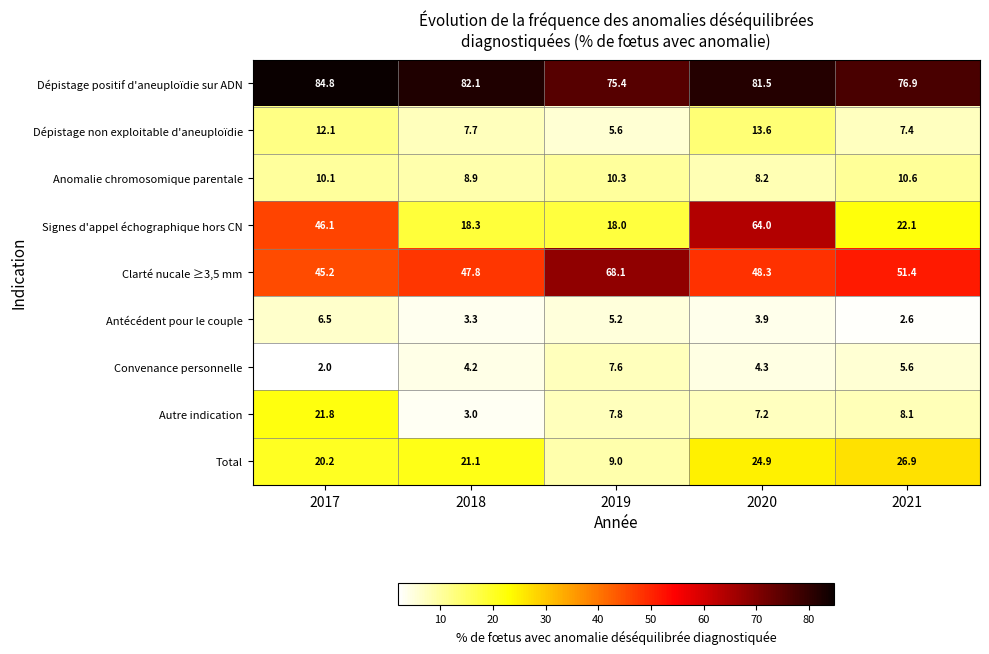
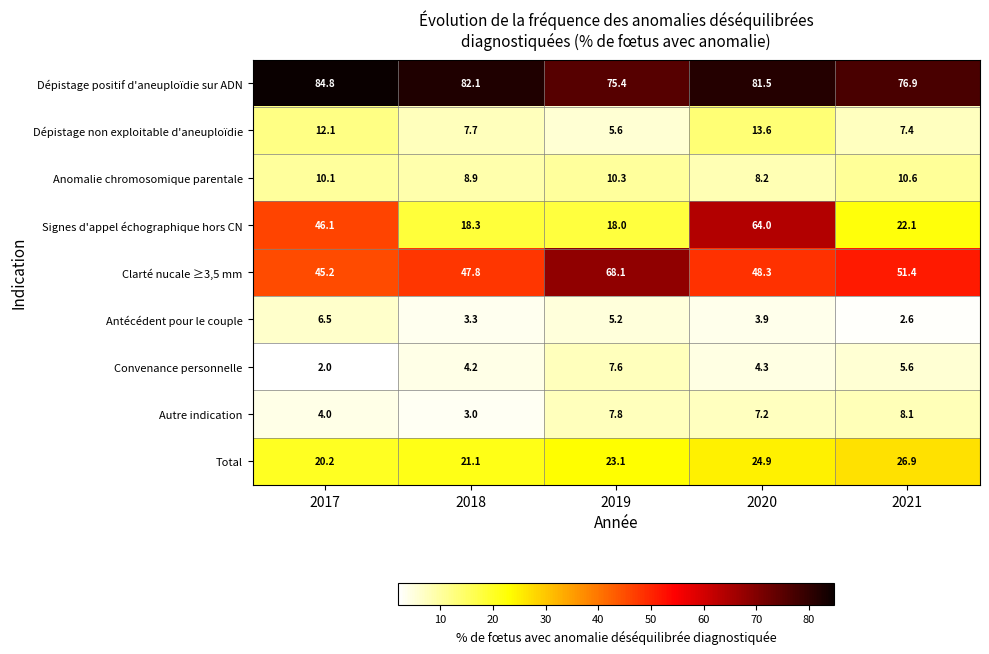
Autre indication, 2017: 21.8 -> 4.0
Total, 2019: 9.0 -> 23.1
